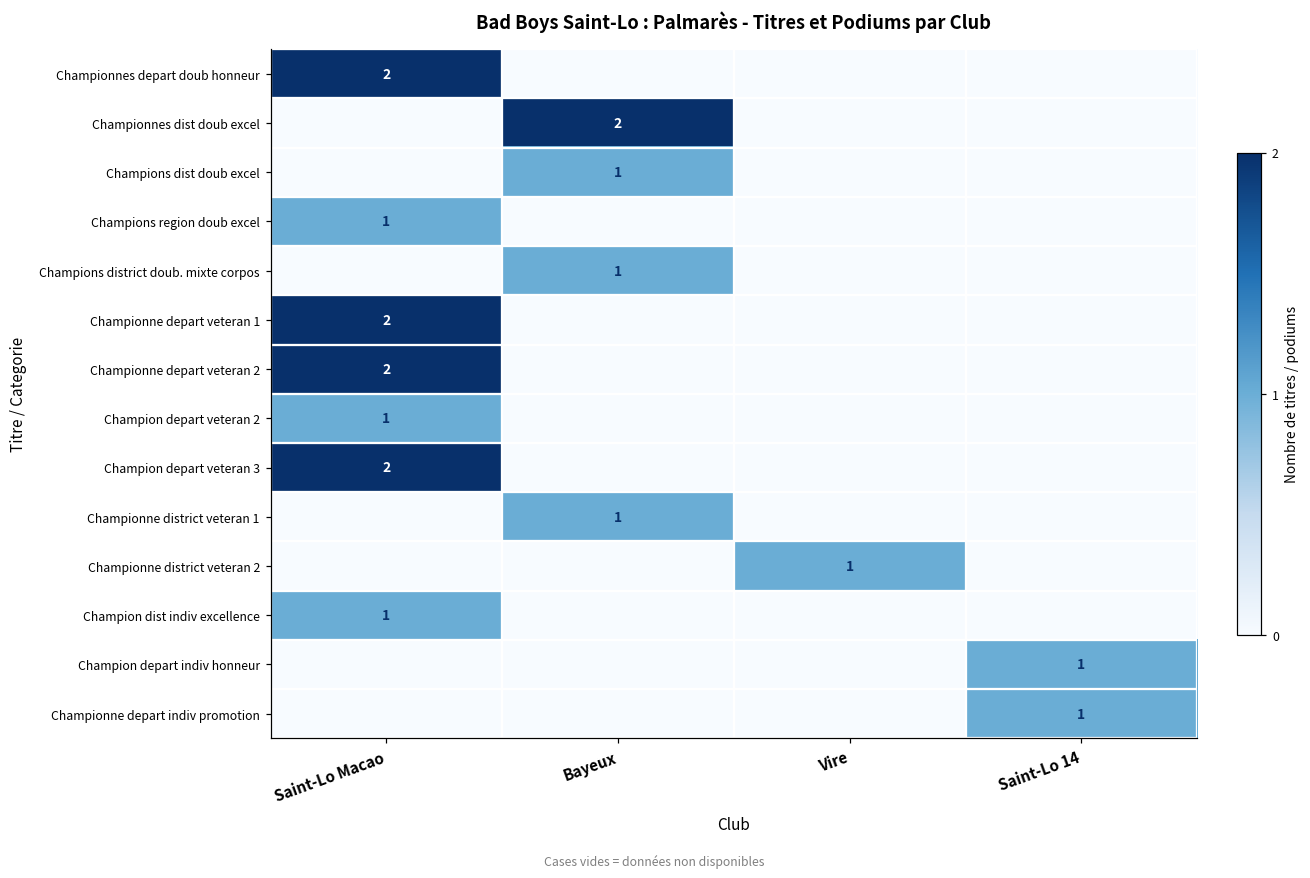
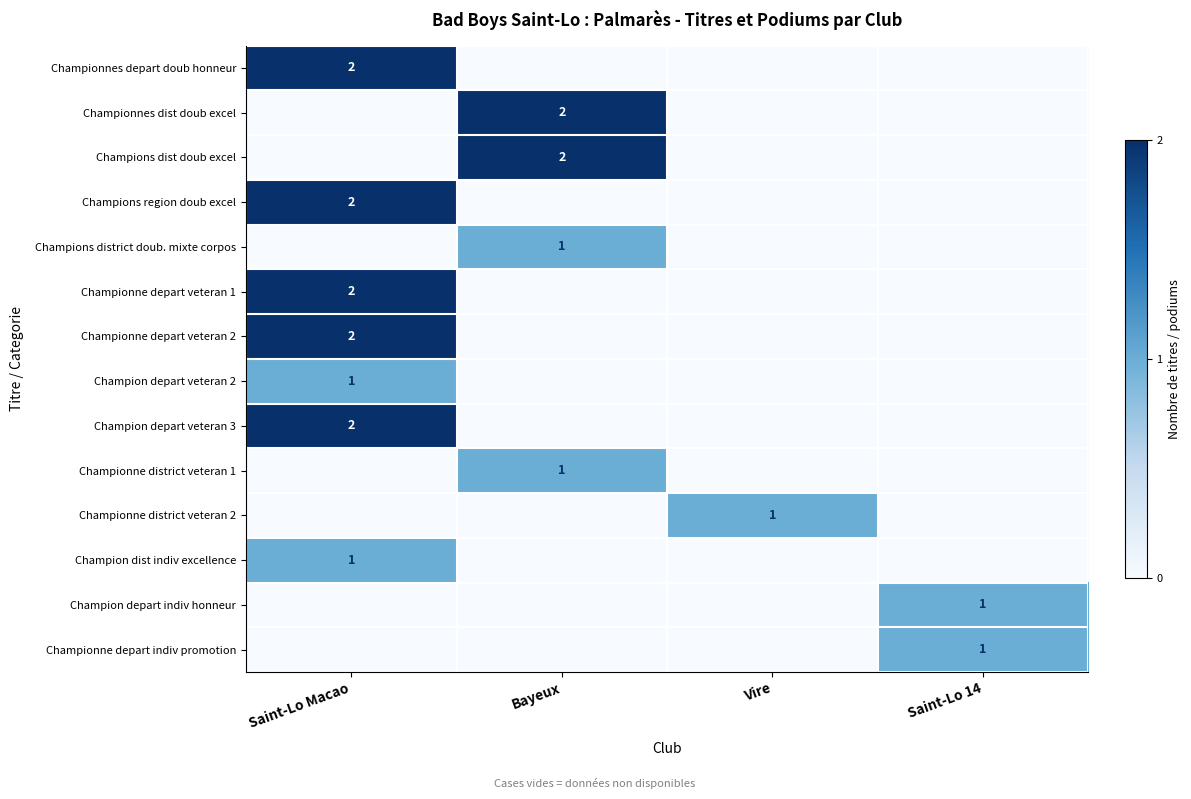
Champions dist doub excel, Bayeux: 1 -> 2
Champions region doub excel, Saint-Lo Macao: 1 -> 2
